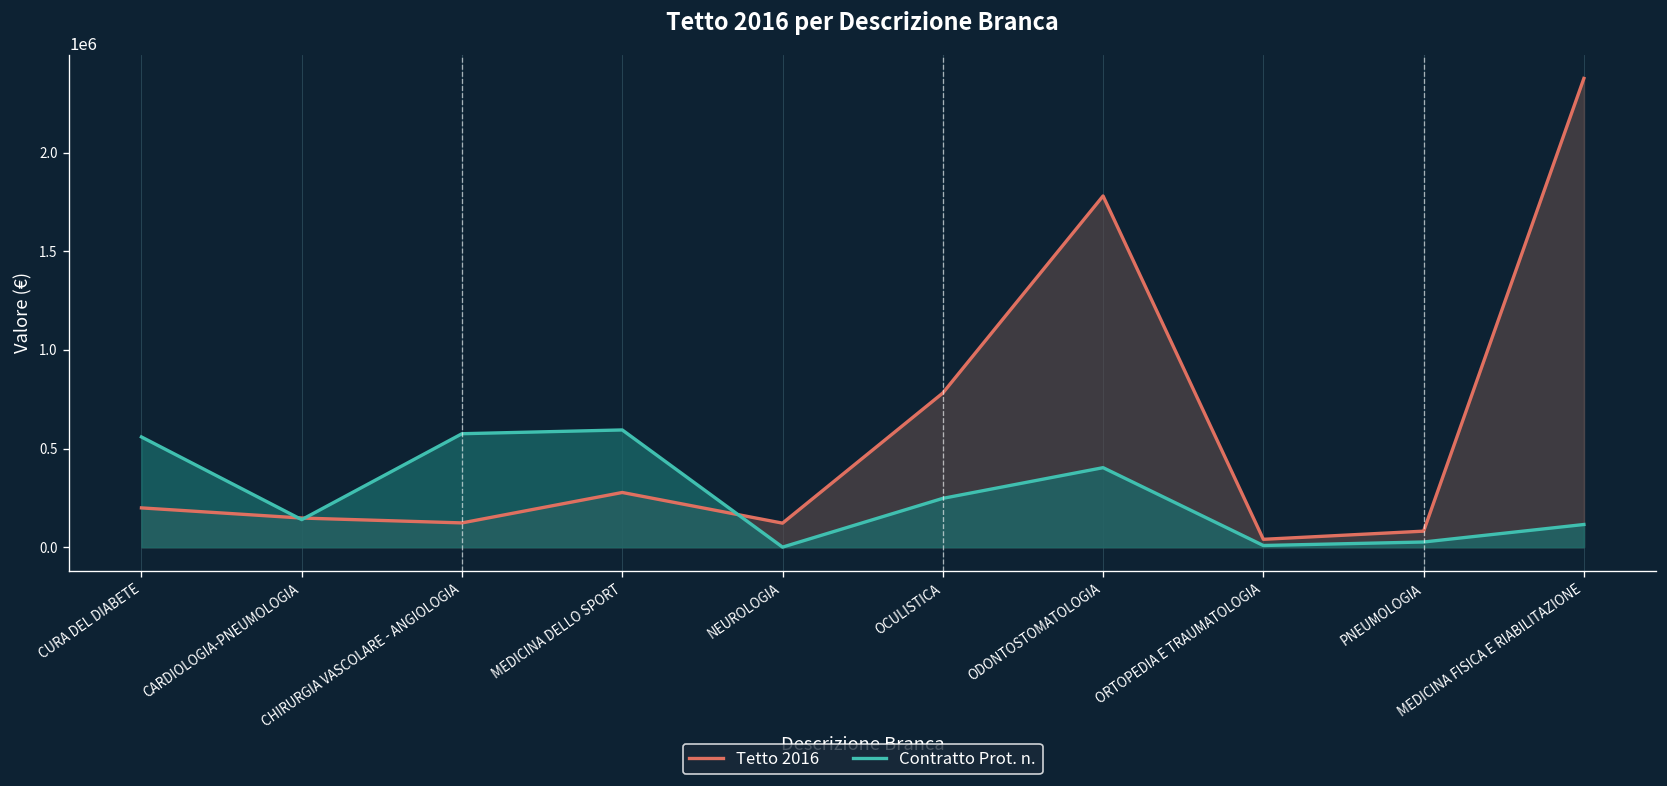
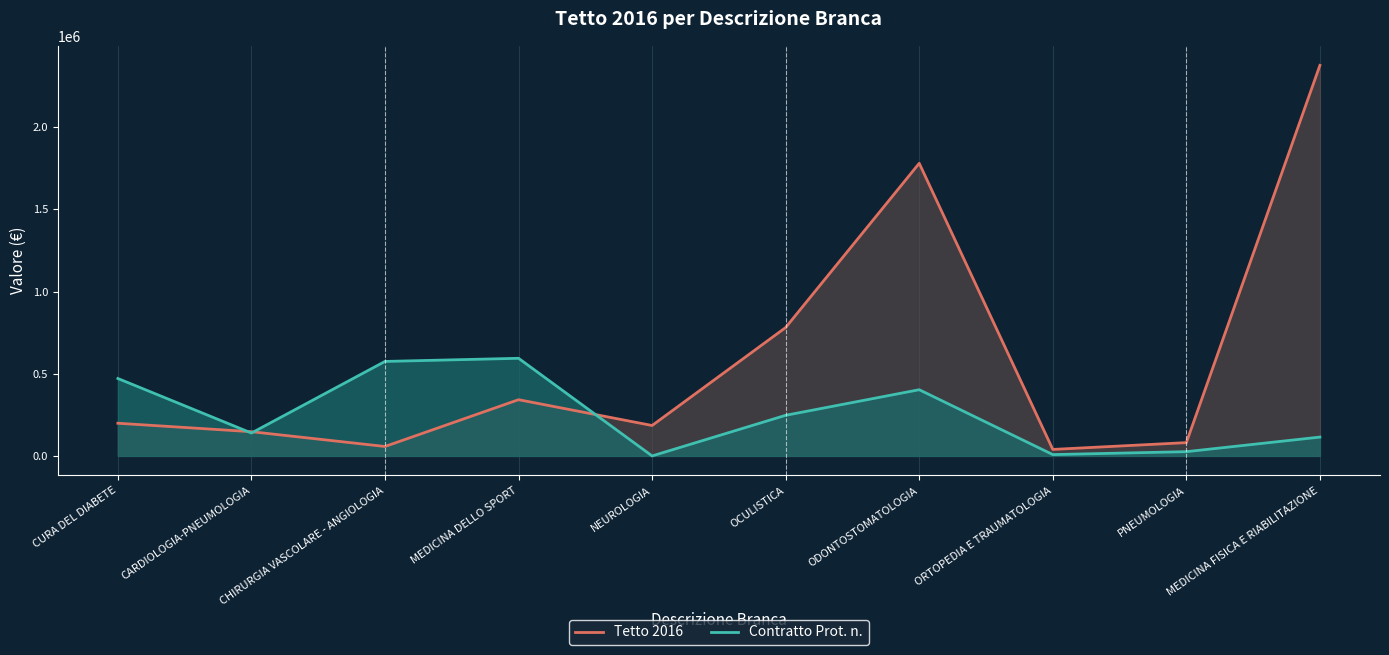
Contratto Prot. n., CURA DEL DIABETE: 560000 -> 470000
Tetto 2016, CHIRURGIA VASCOLARE - ANGIOLOGIA: 120000 -> 60000
Tetto 2016, MEDICINA DELLO SPORT: 280000 -> 340000
Tetto 2016, NEUROLOGIA: 120000 -> 190000
